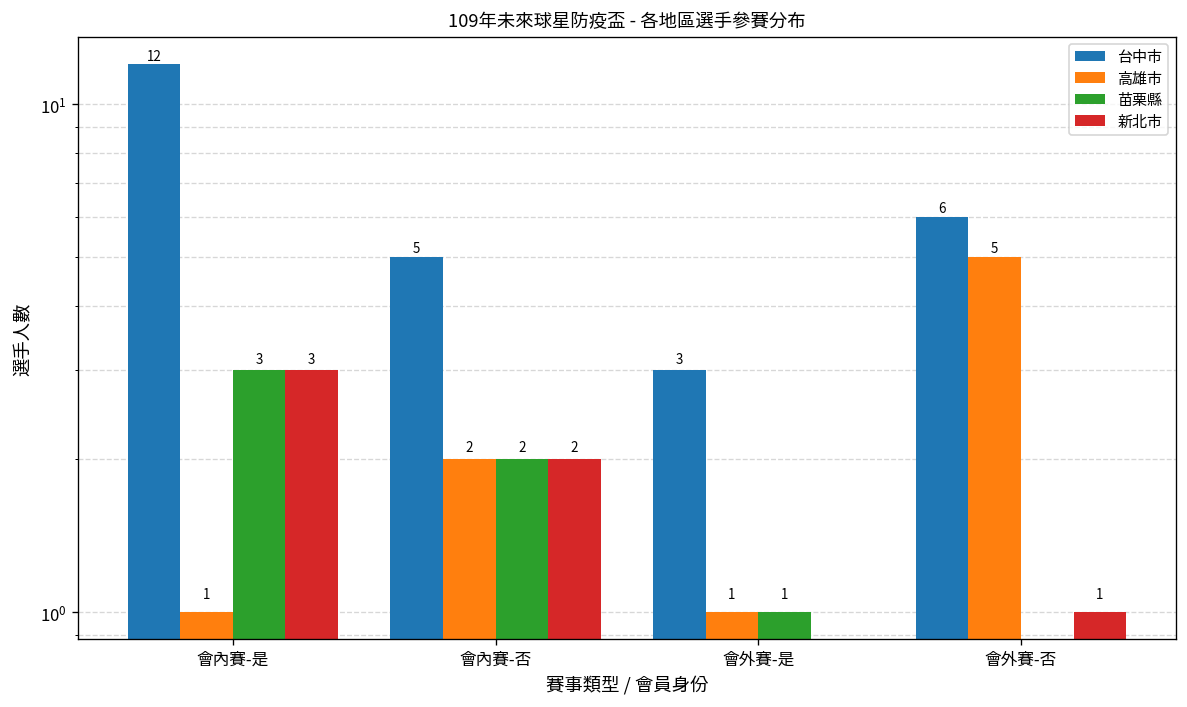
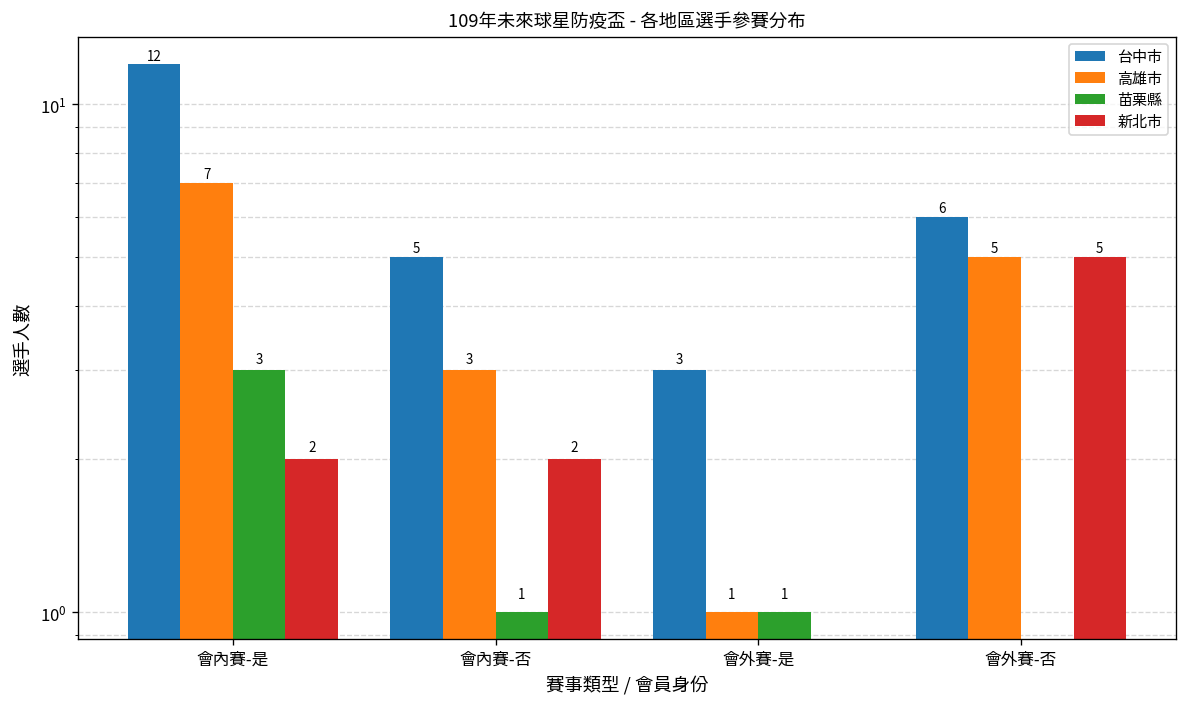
高雄市, 會內賽-是: 1 -> 7
新北市, 會內賽-是: 3 -> 2
高雄市, 會內賽-否: 2 -> 3
苗栗縣, 會內賽-否: 2 -> 1
新北市, 會外賽-否: 1 -> 5
